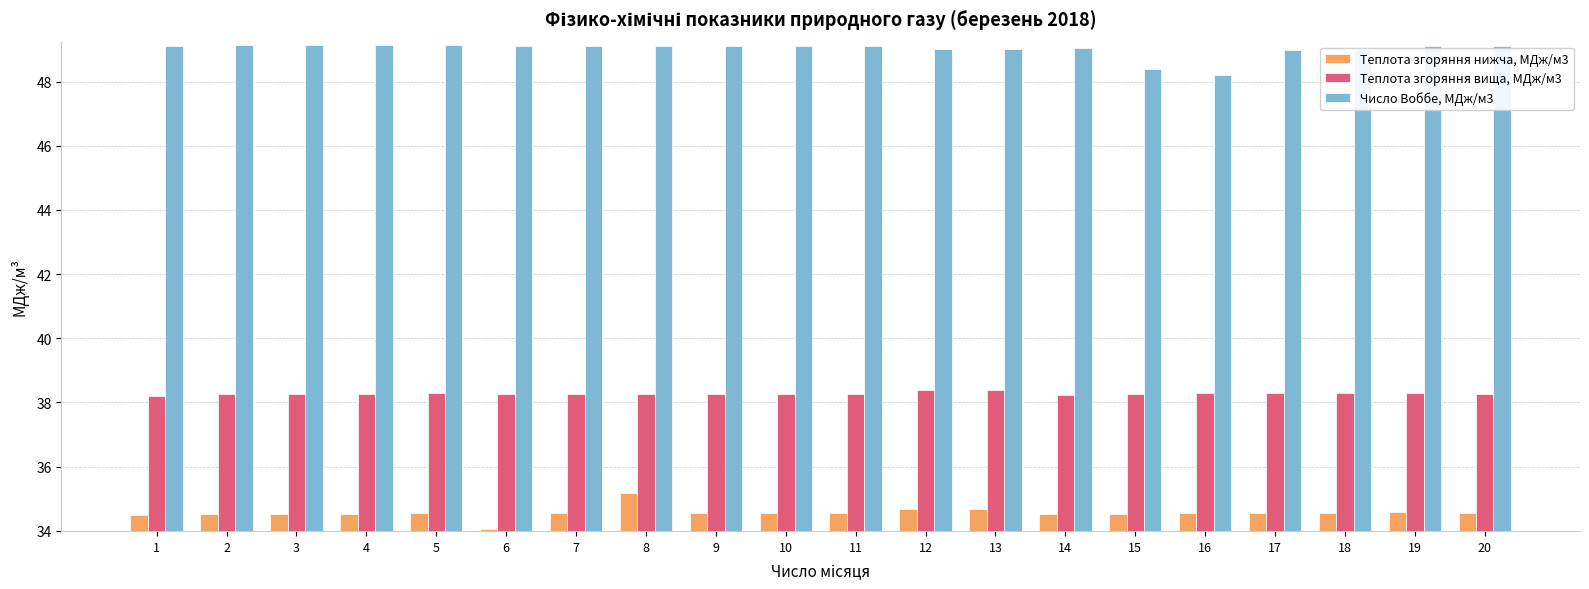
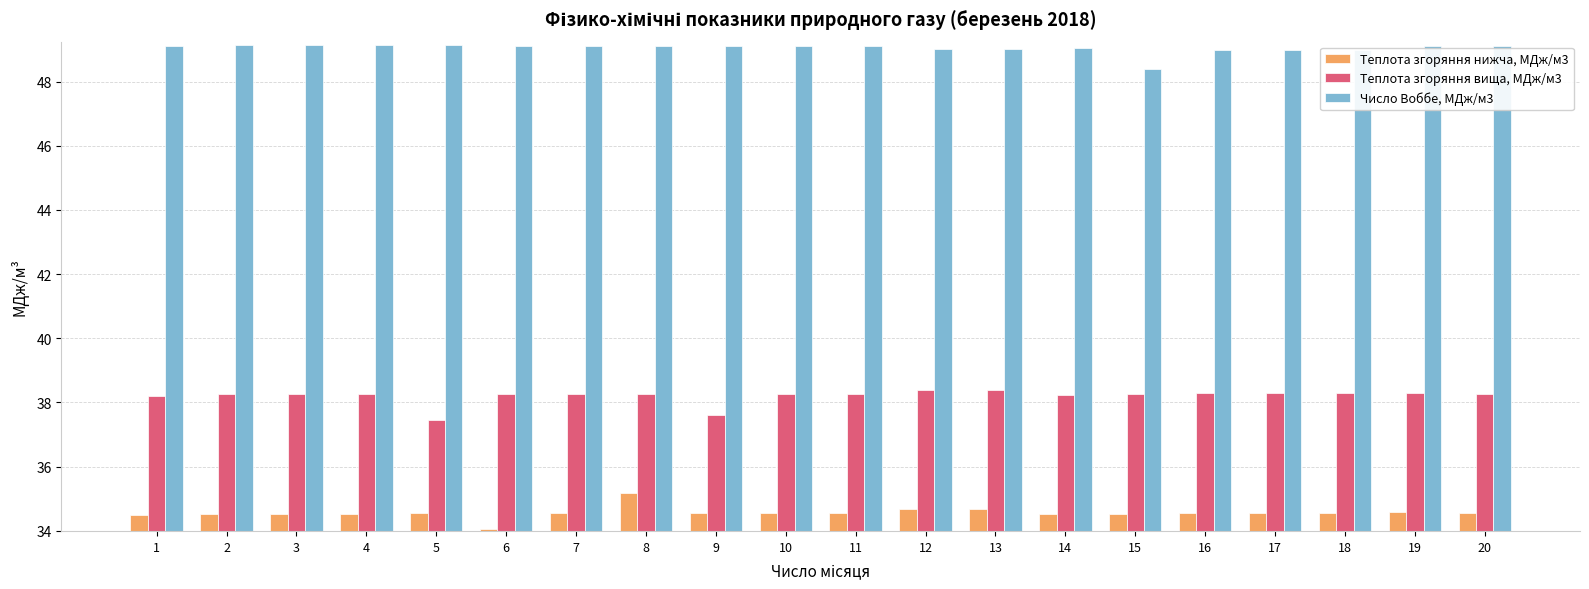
Теплота згоряння вища, МДж/м3, 5: 38.3 -> 37.5
Теплота згоряння вища, МДж/м3, 9: 38.3 -> 37.6
Число Воббе, МДж/м3, 16: 48.2 -> 49.0
